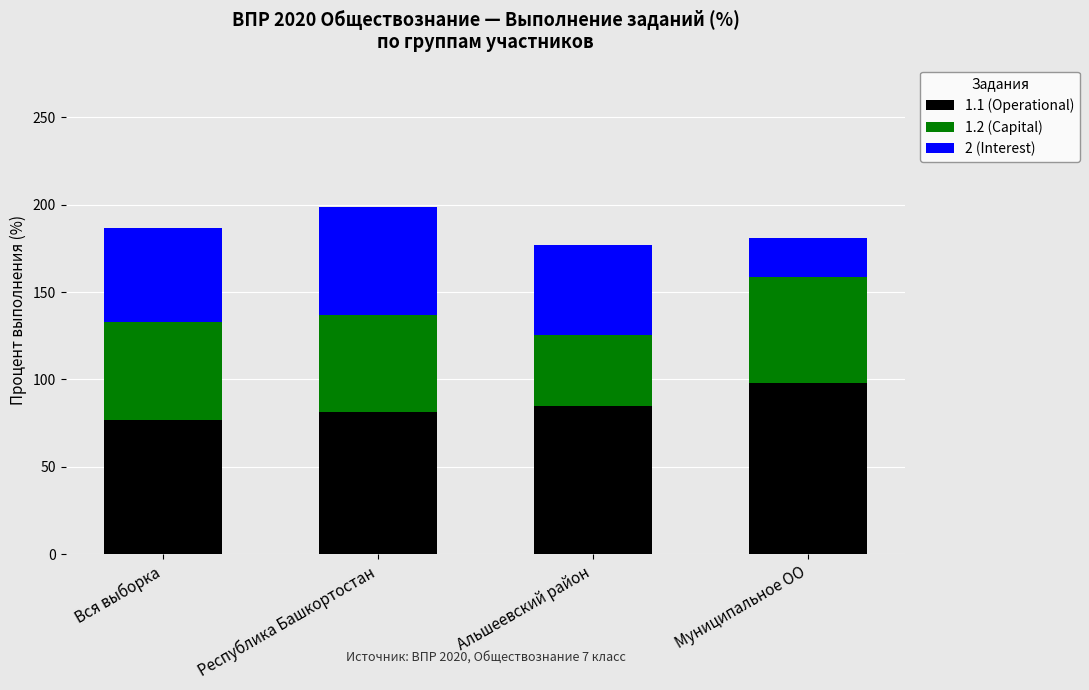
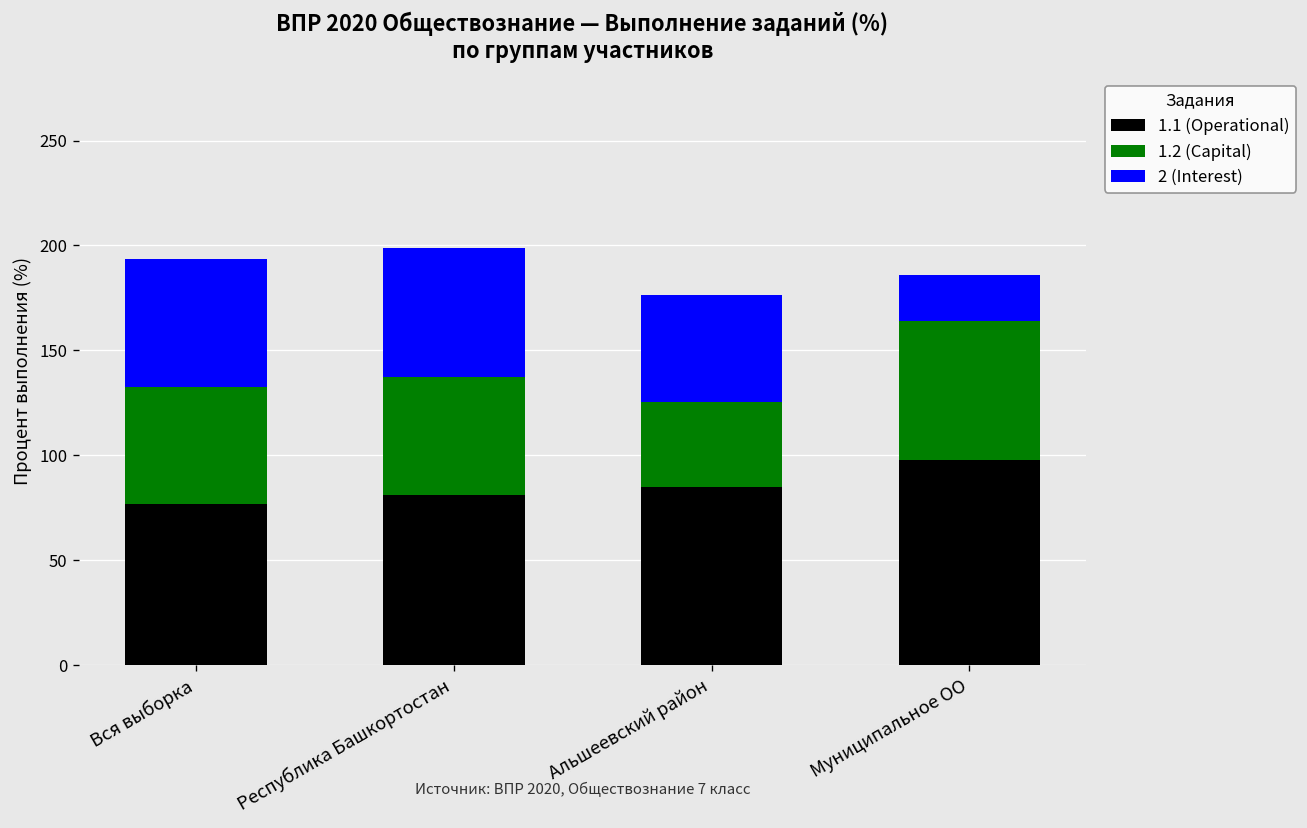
2 (Interest), Вся выборка: 54 -> 61
1.2 (Capital), Муниципальное ОО: 61 -> 66
